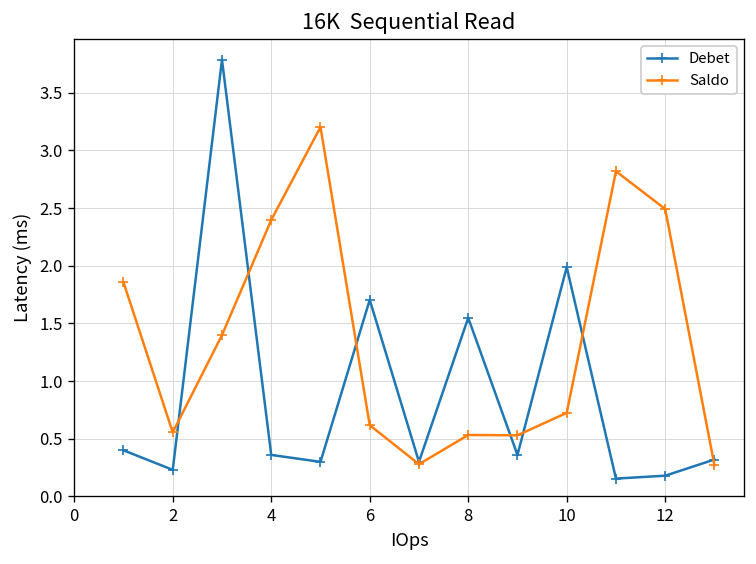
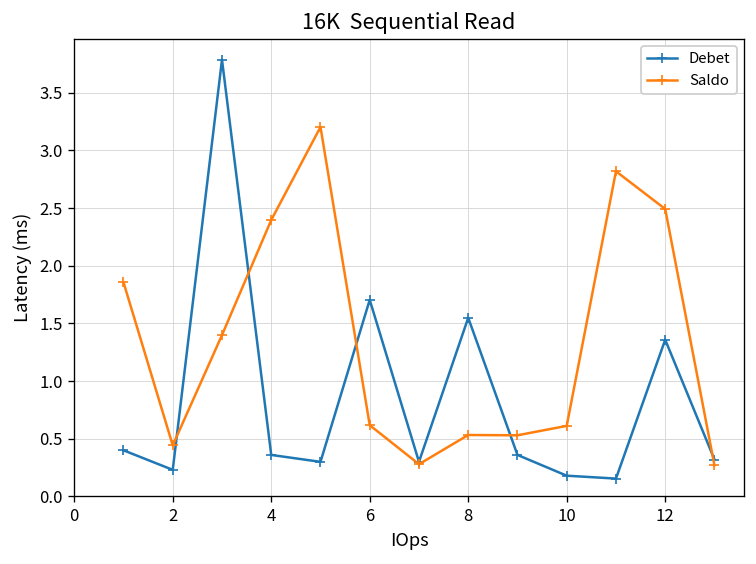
Saldo, 2: 0.6 -> 0.4
Debet, 10: 2.0 -> 0.2
Saldo, 10: 0.7 -> 0.6
Debet, 12: 0.2 -> 1.4
